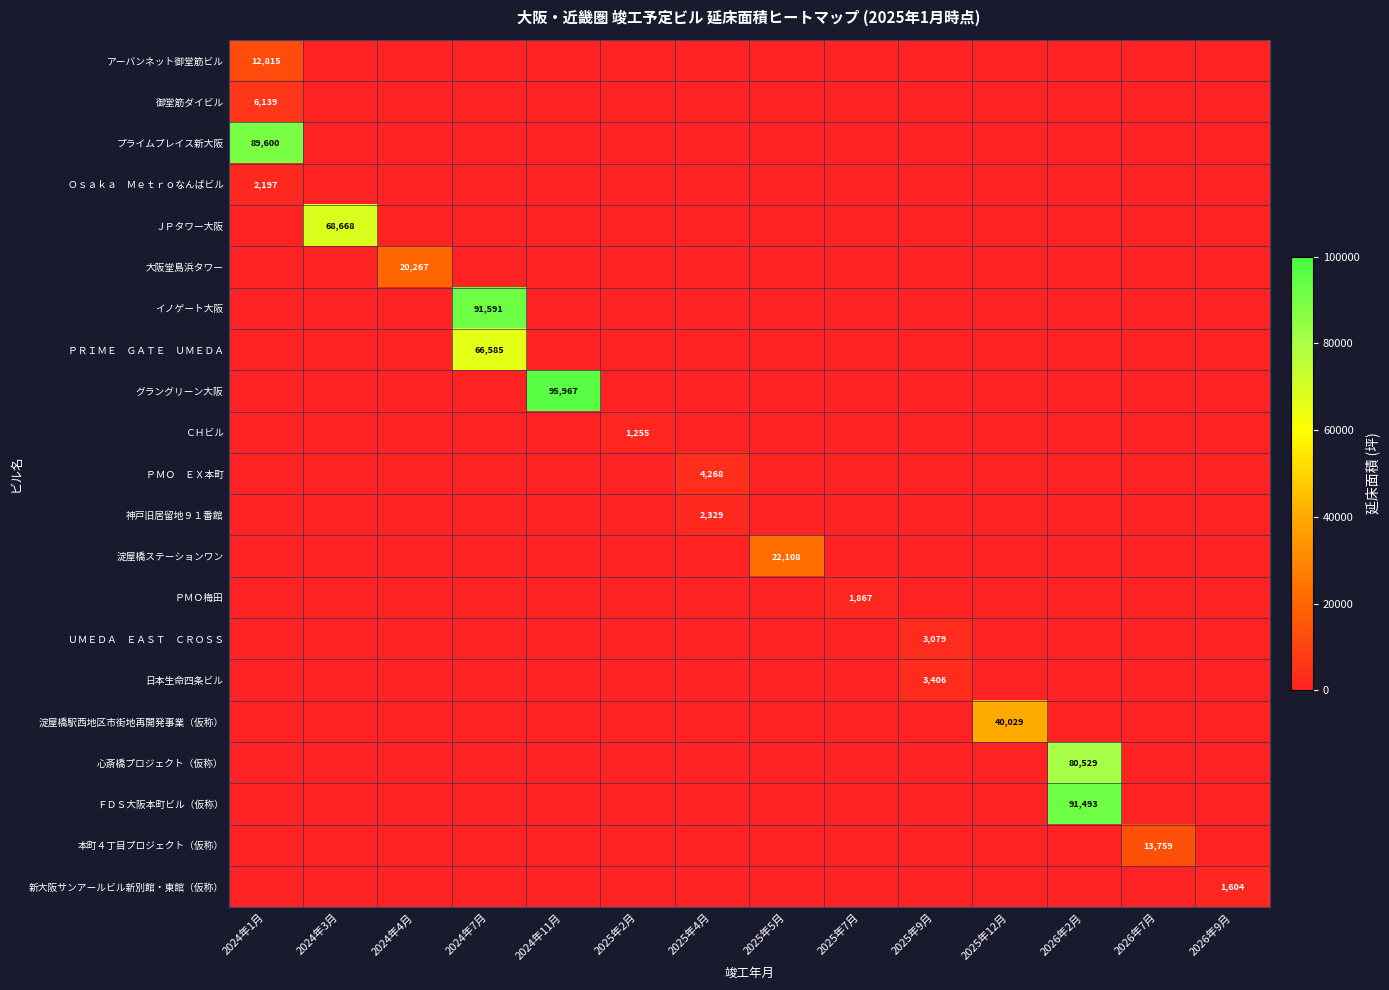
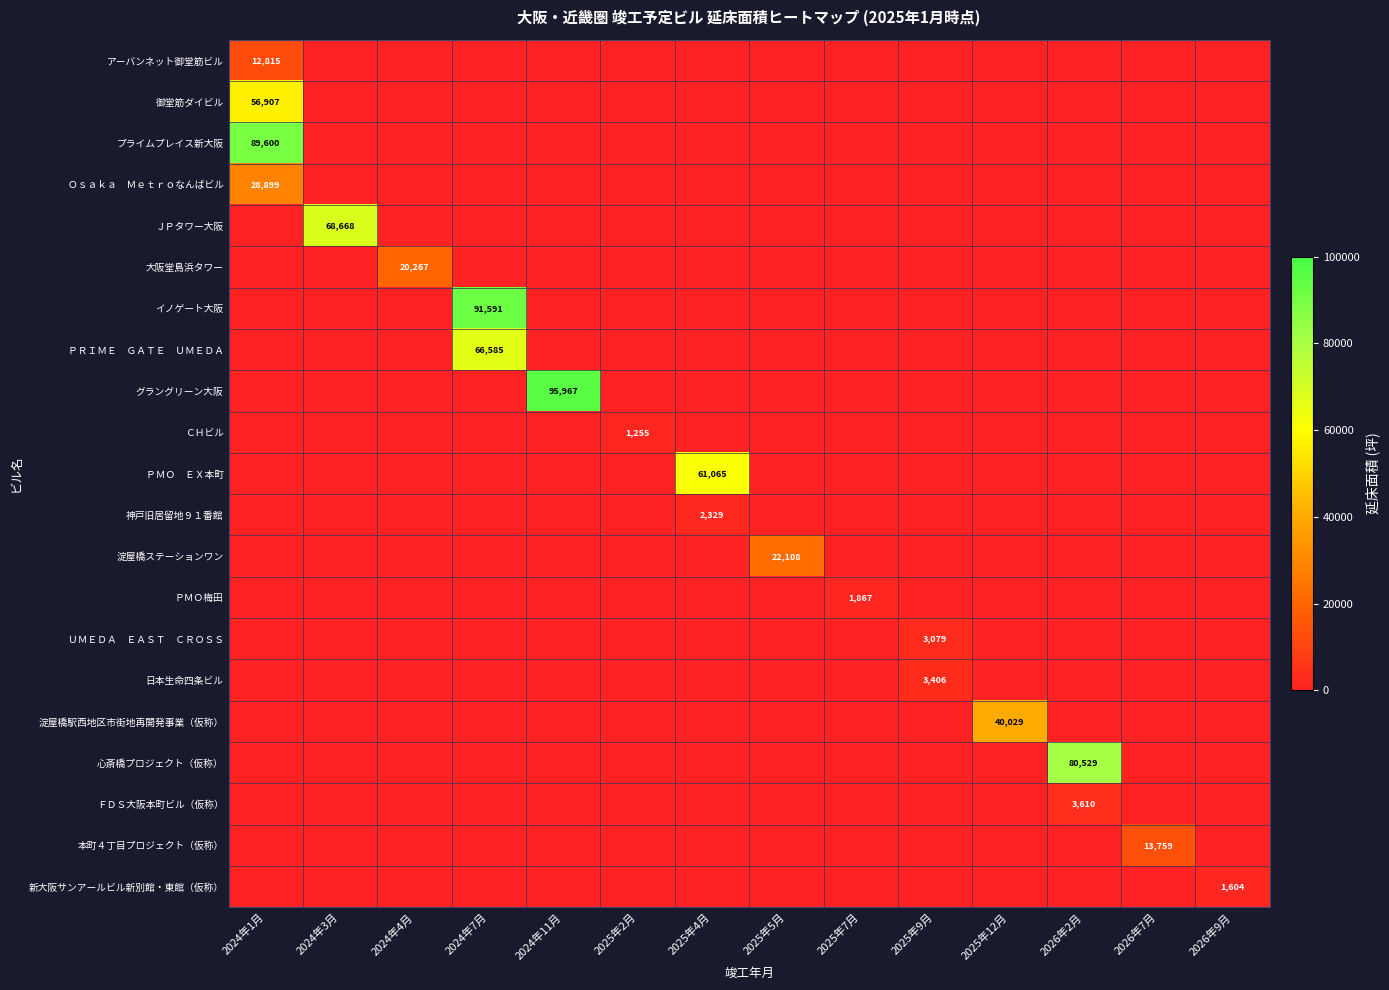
御堂筋ダイビル, 2024年1月: 6,139 -> 56,907
Ｏｓａｋａ Ｍｅｔｒｏなんばビル, 2024年1月: 2,197 -> 28,899
ＰＭＯ ＥＸ本町, 2025年4月: 4,268 -> 61,065
ＦＤＳ大阪本町ビル（仮称）, 2026年2月: 91,493 -> 3,610
